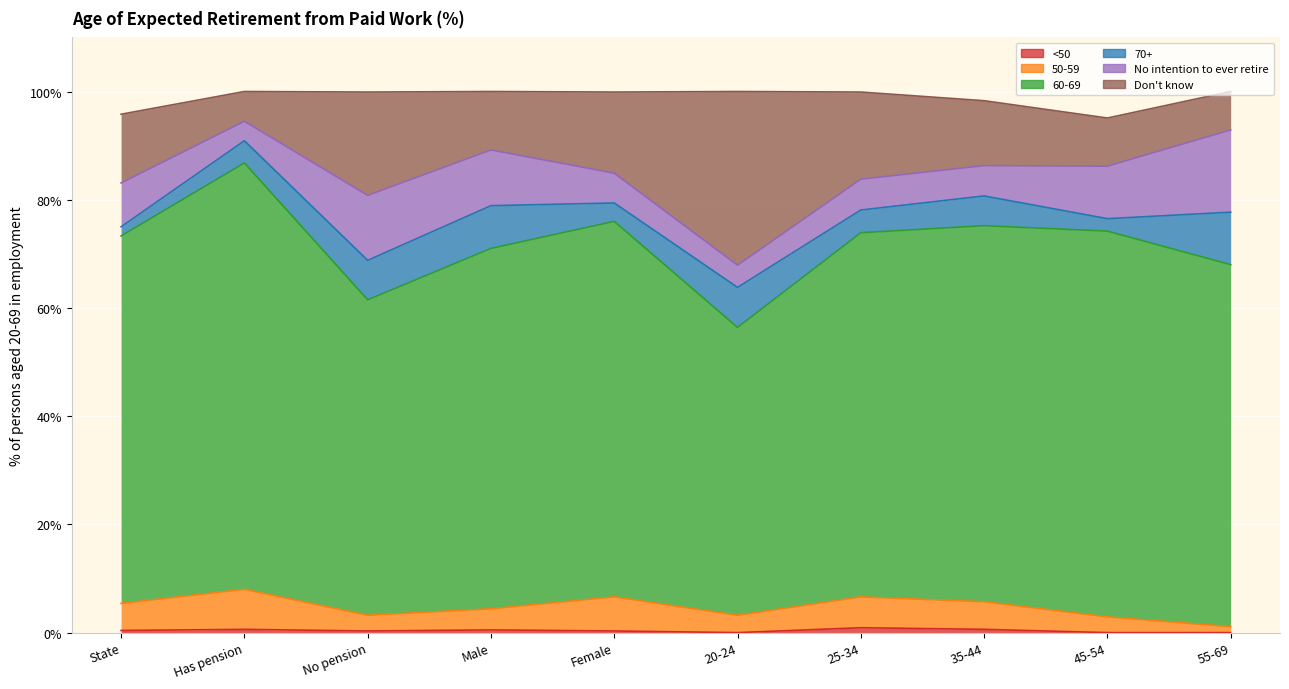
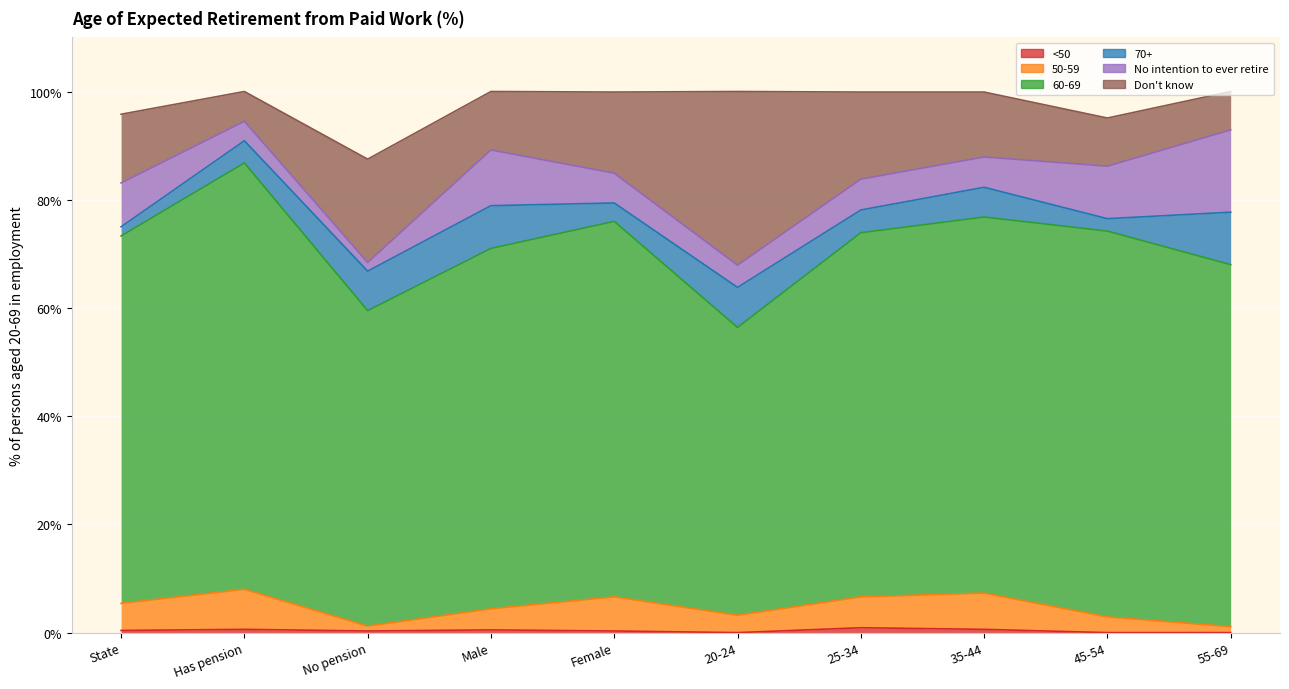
50-59, No pension: 3% -> 1%
No intention to ever retire, No pension: 12% -> 2%
50-59, 35-44: 5% -> 7%
